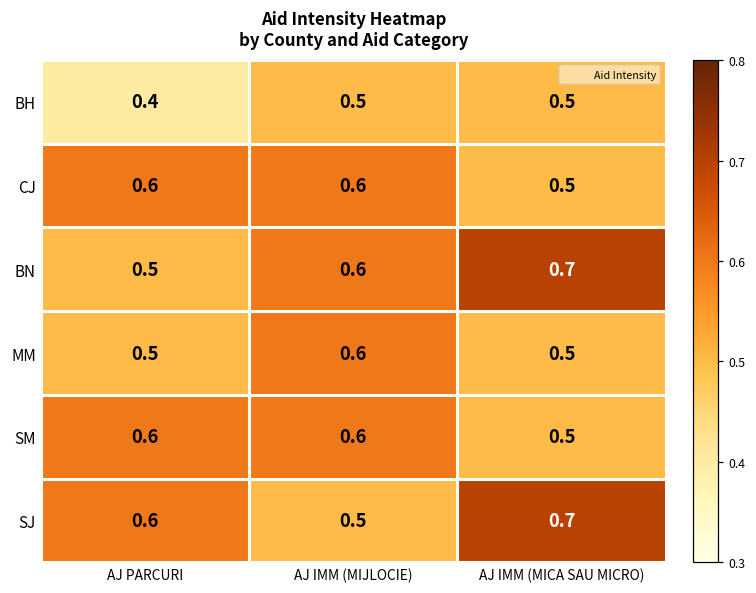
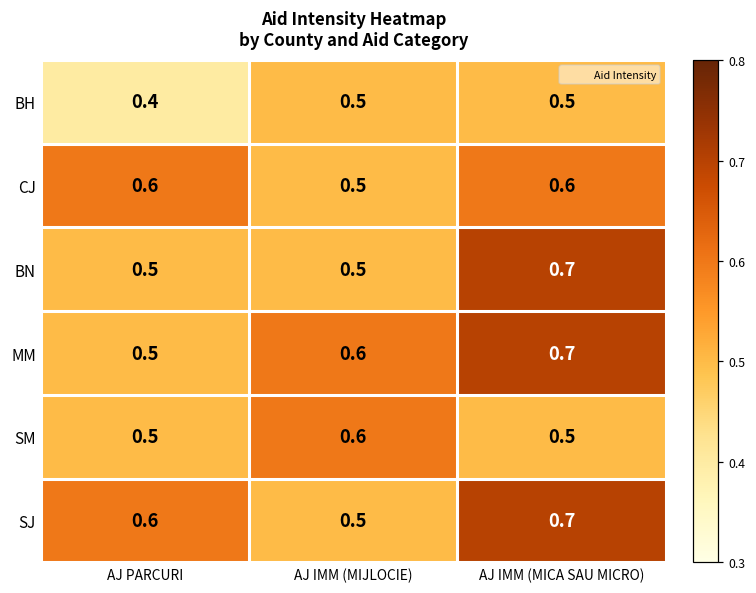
CJ, AJ IMM (MIJLOCIE): 0.6 -> 0.5
CJ, AJ IMM (MICA SAU MICRO): 0.5 -> 0.6
BN, AJ IMM (MIJLOCIE): 0.6 -> 0.5
MM, AJ IMM (MICA SAU MICRO): 0.5 -> 0.7
SM, AJ PARCURI: 0.6 -> 0.5
